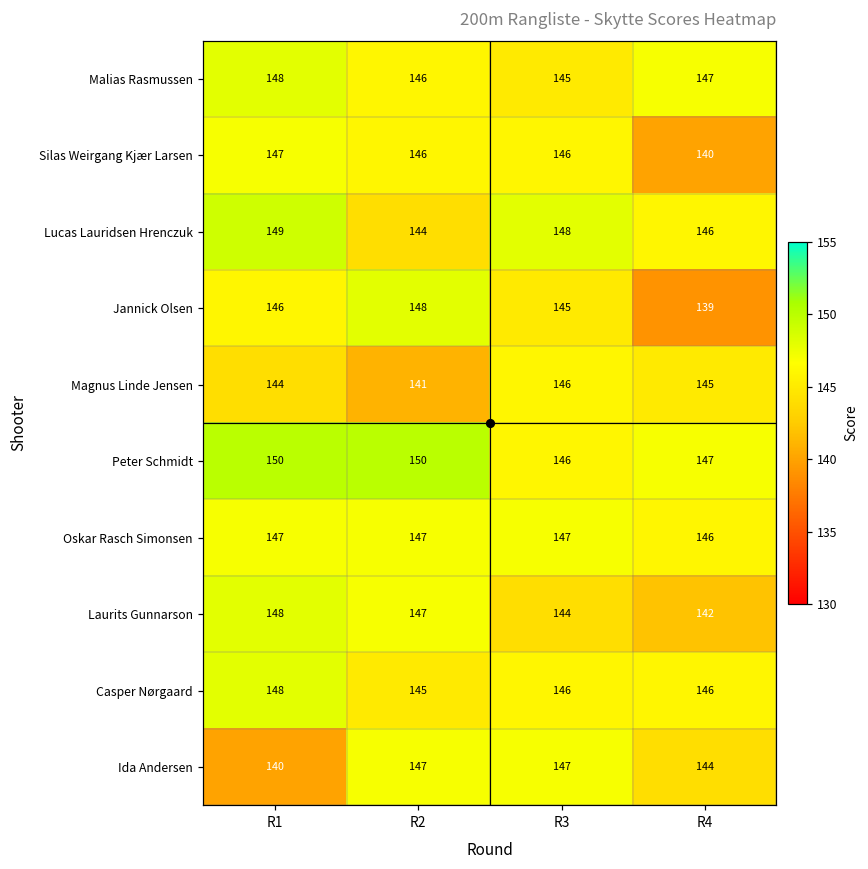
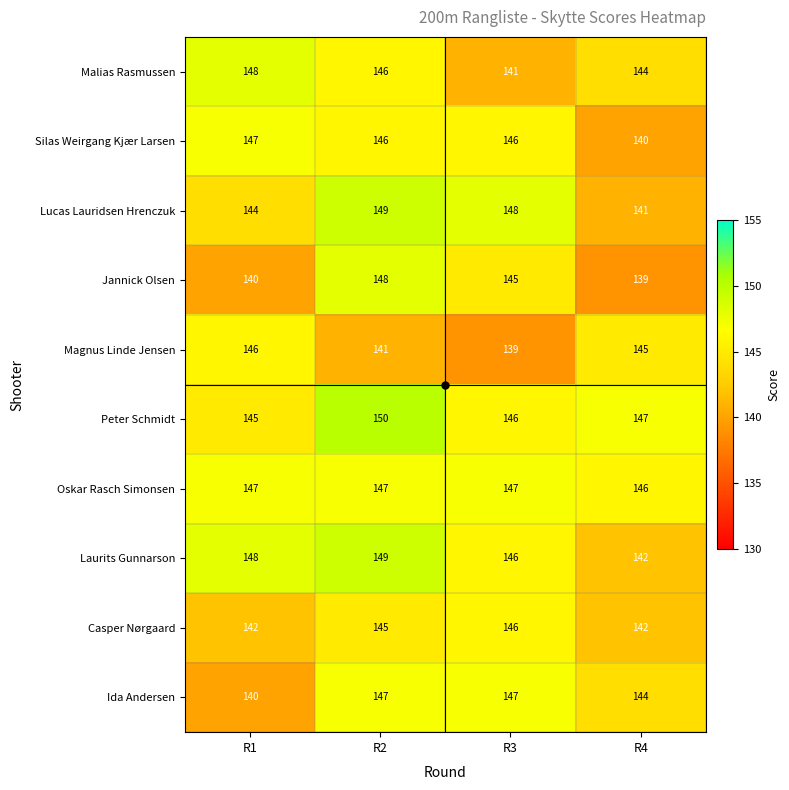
Malias Rasmussen, R3: 145 -> 141
Malias Rasmussen, R4: 147 -> 144
Lucas Lauridsen Hrenczuk, R1: 149 -> 144
Lucas Lauridsen Hrenczuk, R2: 144 -> 149
Lucas Lauridsen Hrenczuk, R4: 146 -> 141
Jannick Olsen, R1: 146 -> 140
Magnus Linde Jensen, R1: 144 -> 146
Magnus Linde Jensen, R3: 146 -> 139
Peter Schmidt, R1: 150 -> 145
Laurits Gunnarson, R2: 147 -> 149
Laurits Gunnarson, R3: 144 -> 146
Casper Nørgaard, R1: 148 -> 142
Casper Nørgaard, R4: 146 -> 142
